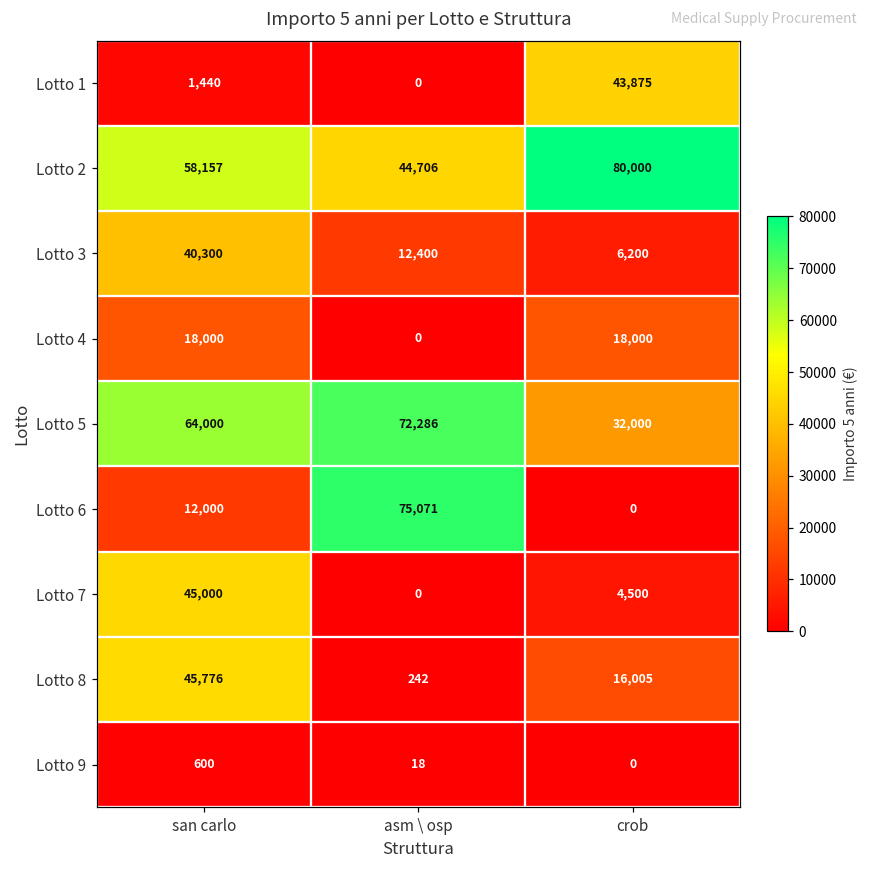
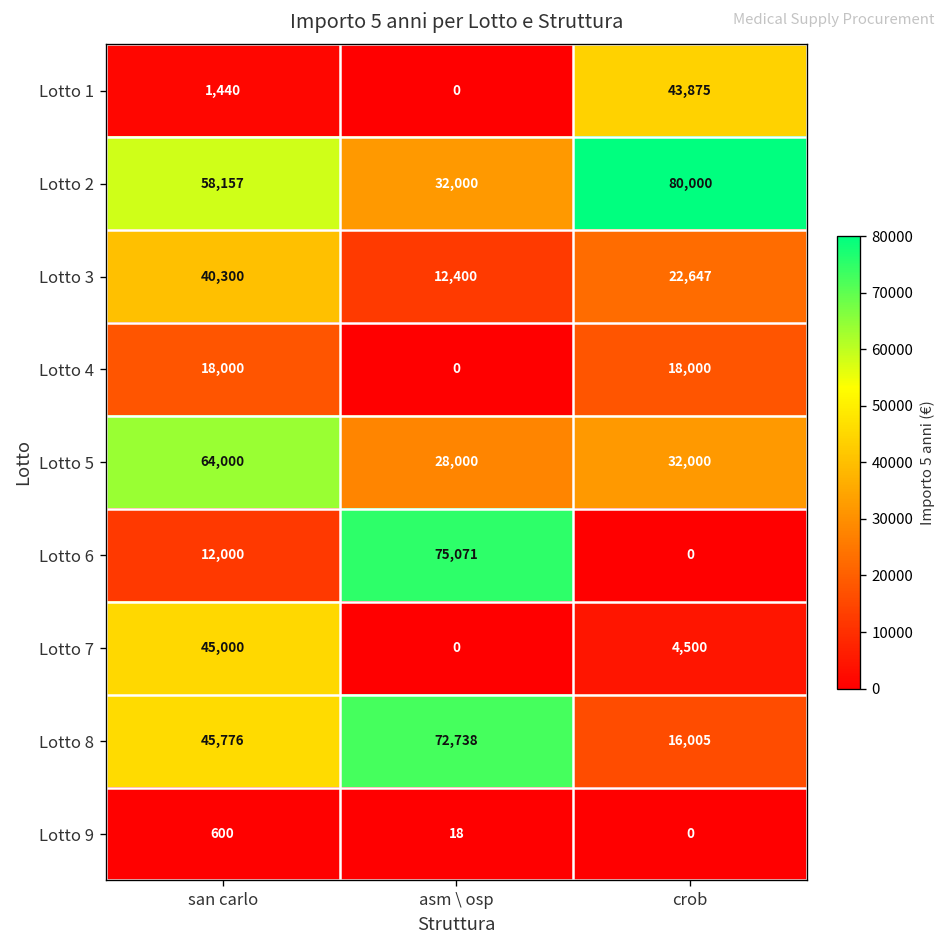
Lotto 2, asm \ osp: 44,706 -> 32,000
Lotto 3, crob: 6,200 -> 22,647
Lotto 5, asm \ osp: 72,286 -> 28,000
Lotto 8, asm \ osp: 242 -> 72,738
